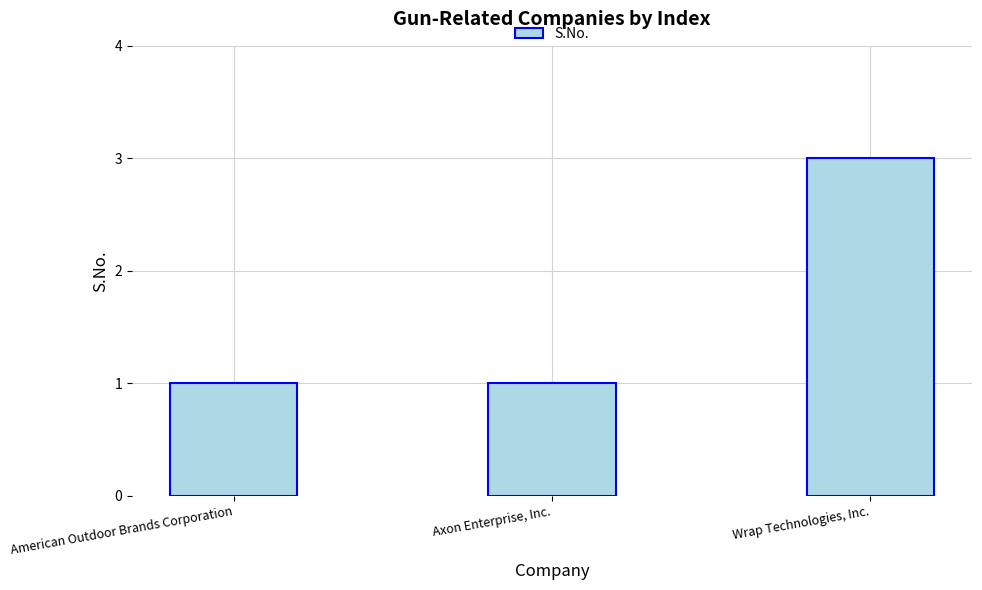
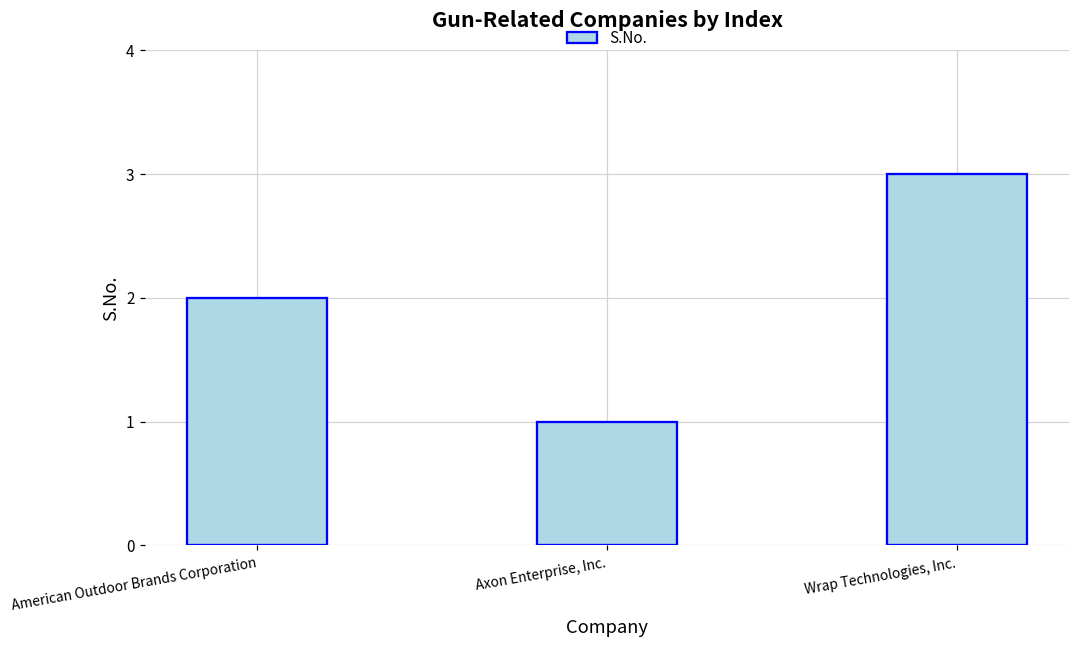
American Outdoor Brands Corporation: 1 -> 2
